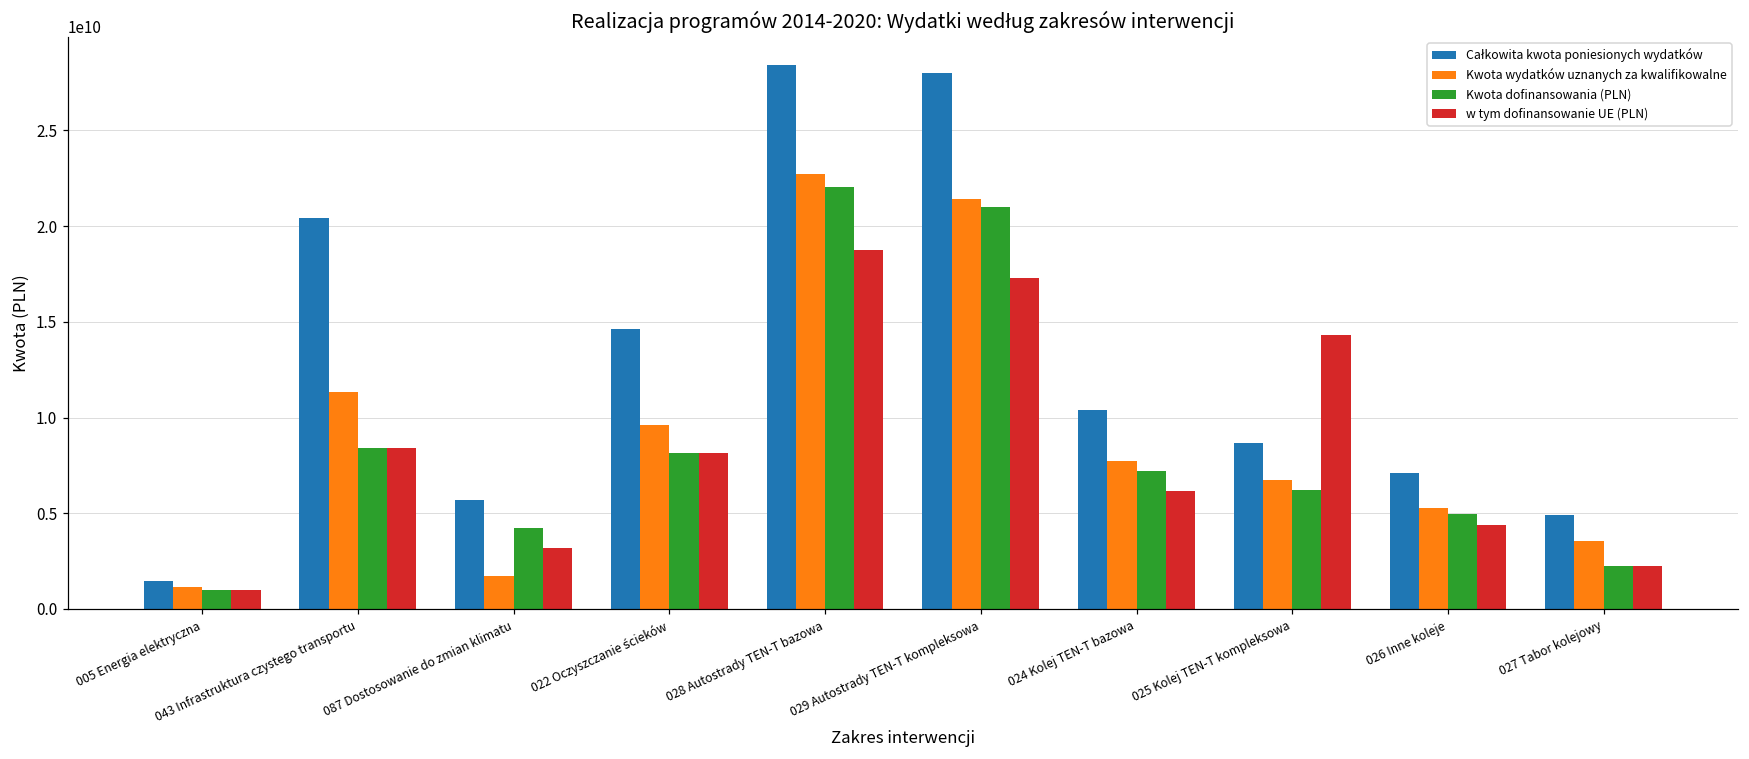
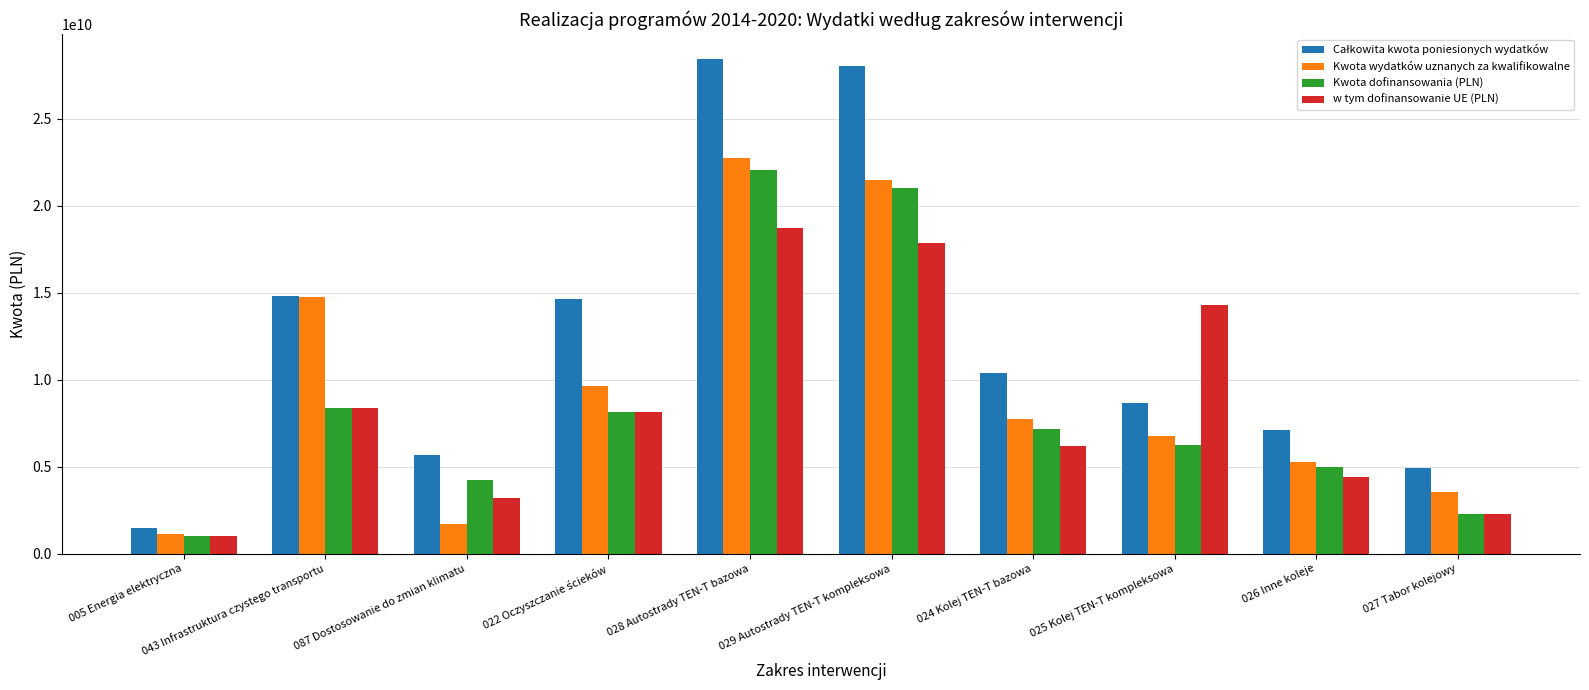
Całkowita kwota poniesionych wydatków, 043 Infrastruktura czystego transportu: 20400000000 -> 14800000000
Kwota wydatków uznanych za kwalifikowalne, 043 Infrastruktura czystego transportu: 11300000000 -> 14700000000
w tym dofinansowanie UE (PLN), 029 Autostrady TEN-T kompleksowa: 17300000000 -> 17800000000
